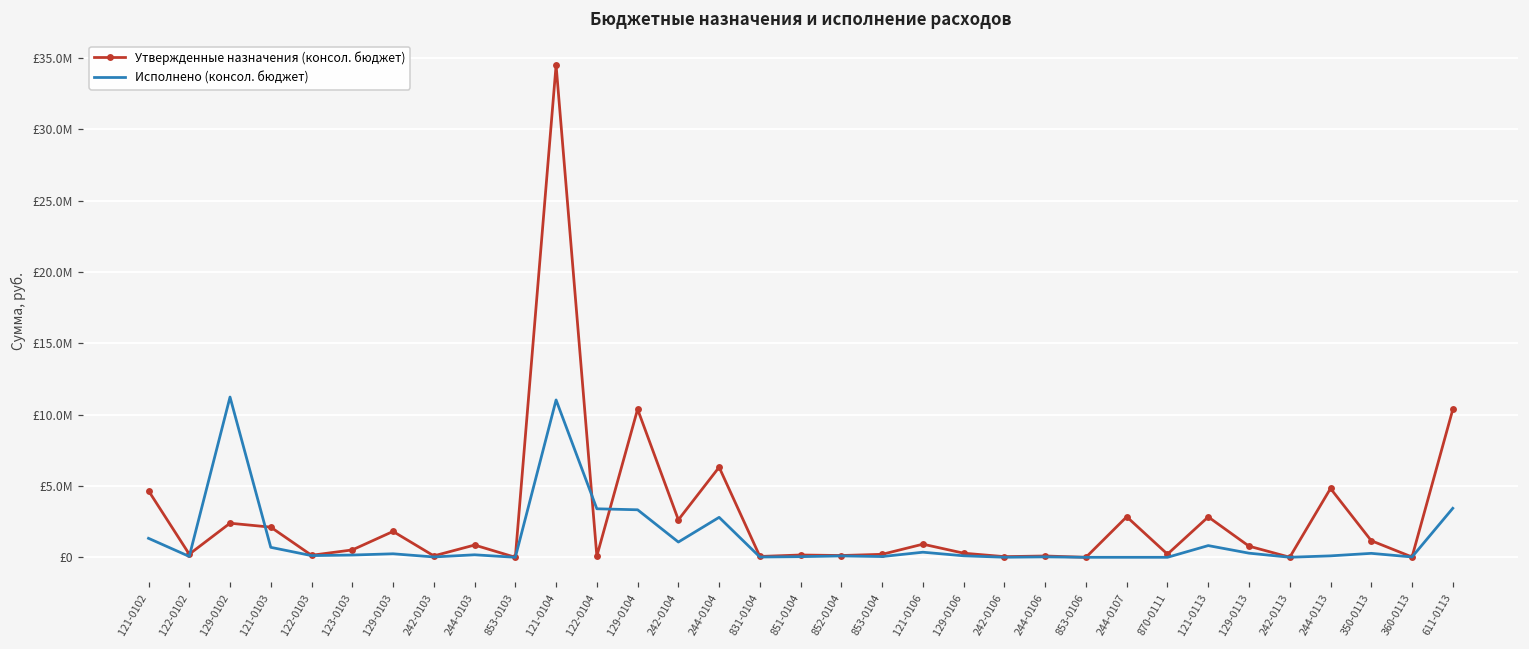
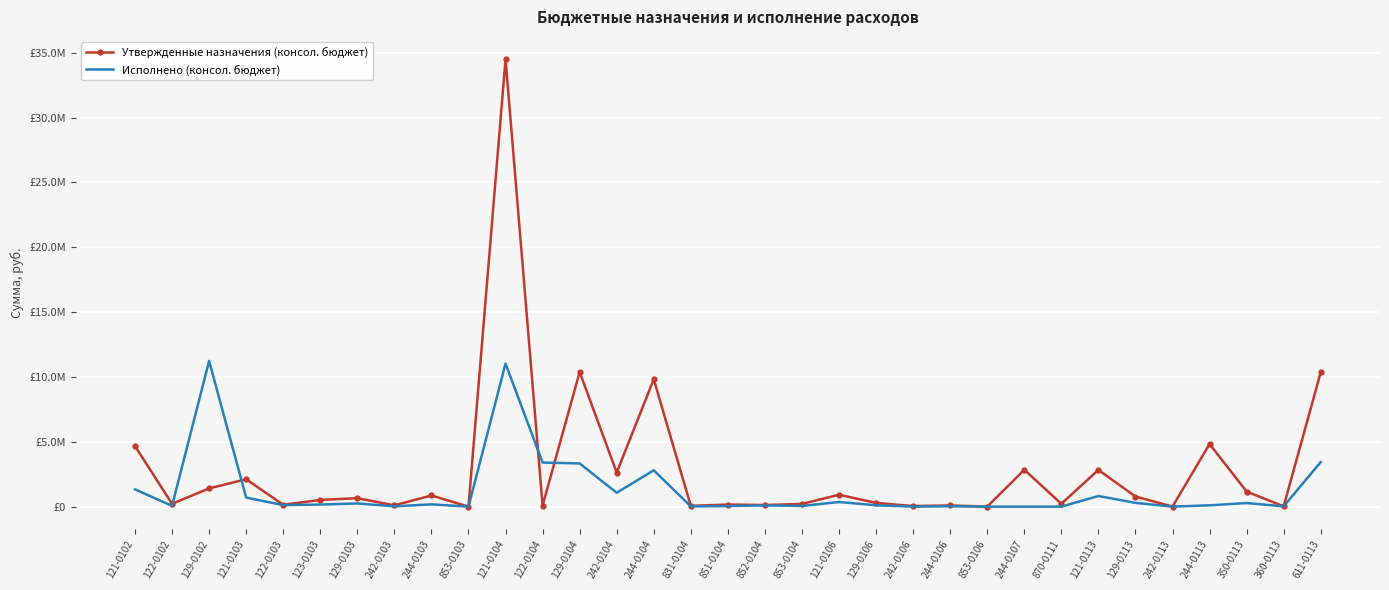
Утвержденные назначения (консол. бюджет), 129-0102: £2400000 -> £1400000
Утвержденные назначения (консол. бюджет), 129-0103: £1800000 -> £700000
Утвержденные назначения (консол. бюджет), 244-0104: £6300000 -> £9800000
